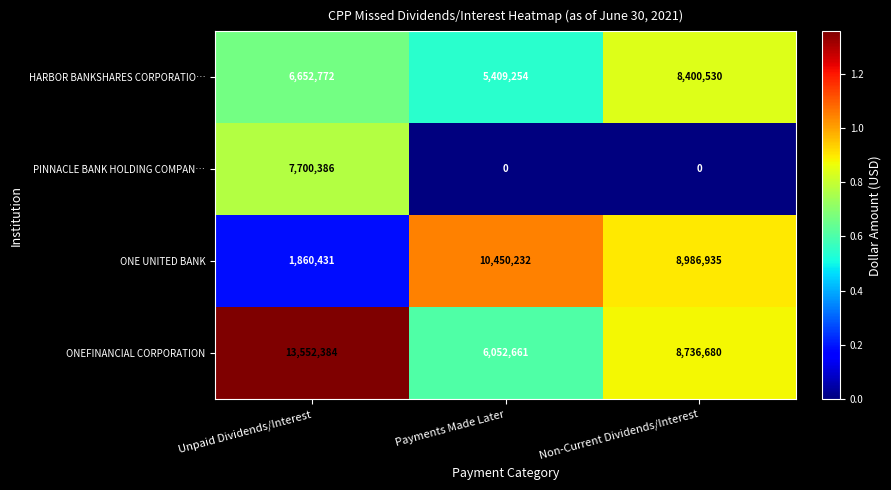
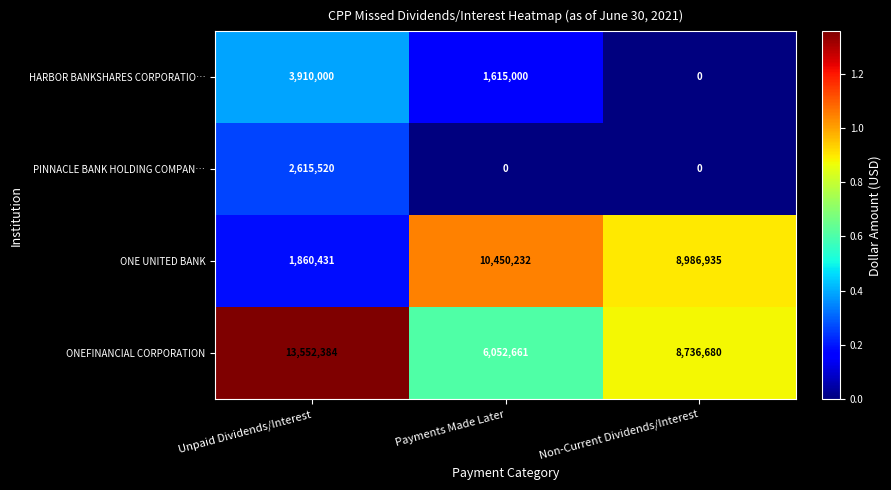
HARBOR BANKSHARES CORPORATIO…, Unpaid Dividends/Interest: 6,652,772 -> 3,910,000
HARBOR BANKSHARES CORPORATIO…, Payments Made Later: 5,409,254 -> 1,615,000
HARBOR BANKSHARES CORPORATIO…, Non-Current Dividends/Interest: 8,400,530 -> 0
PINNACLE BANK HOLDING COMPAN…, Unpaid Dividends/Interest: 7,700,386 -> 2,615,520
